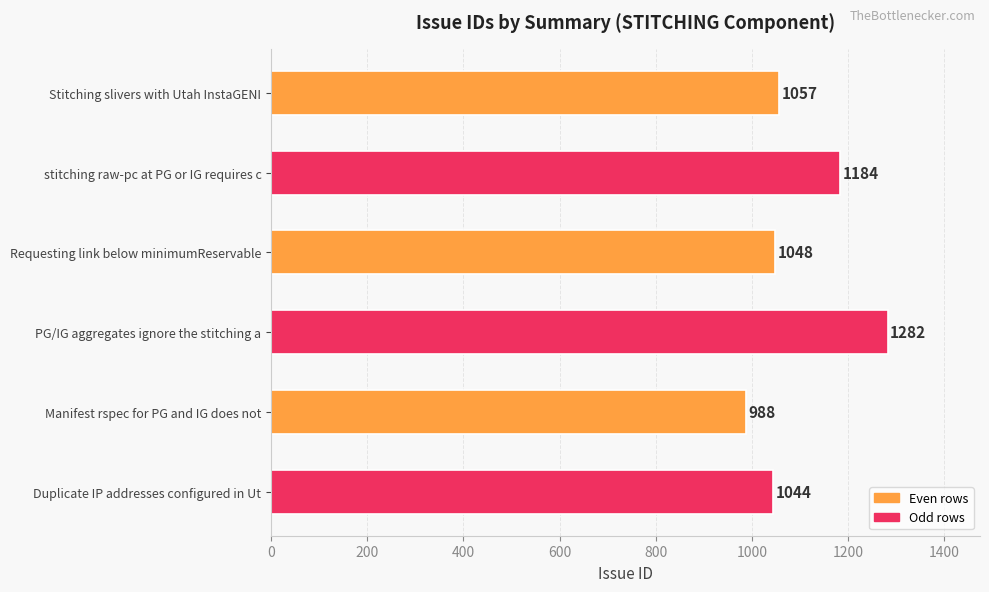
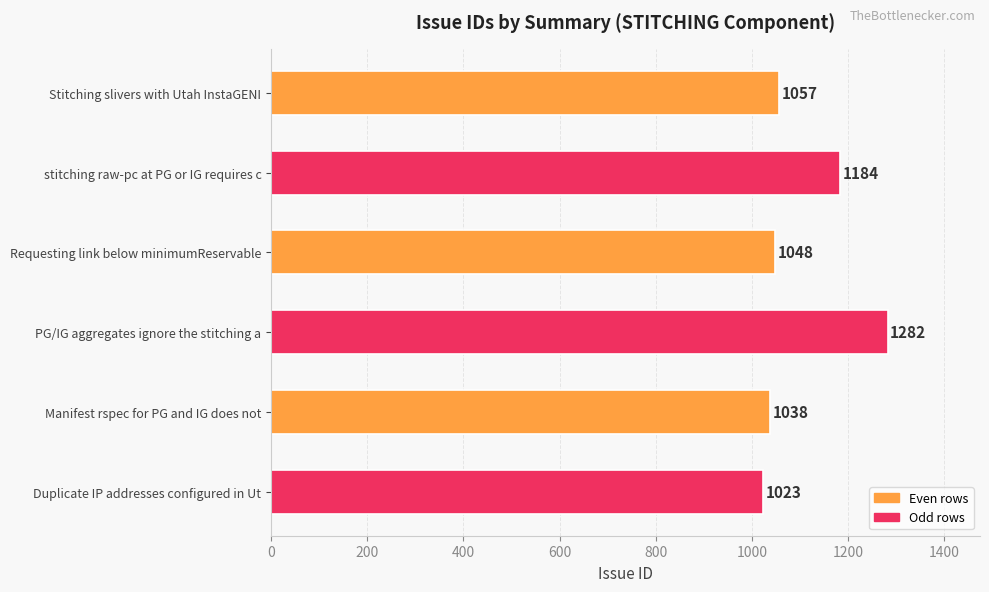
Manifest rspec for PG and IG does not: 988 -> 1038
Duplicate IP addresses configured in Ut: 1044 -> 1023
